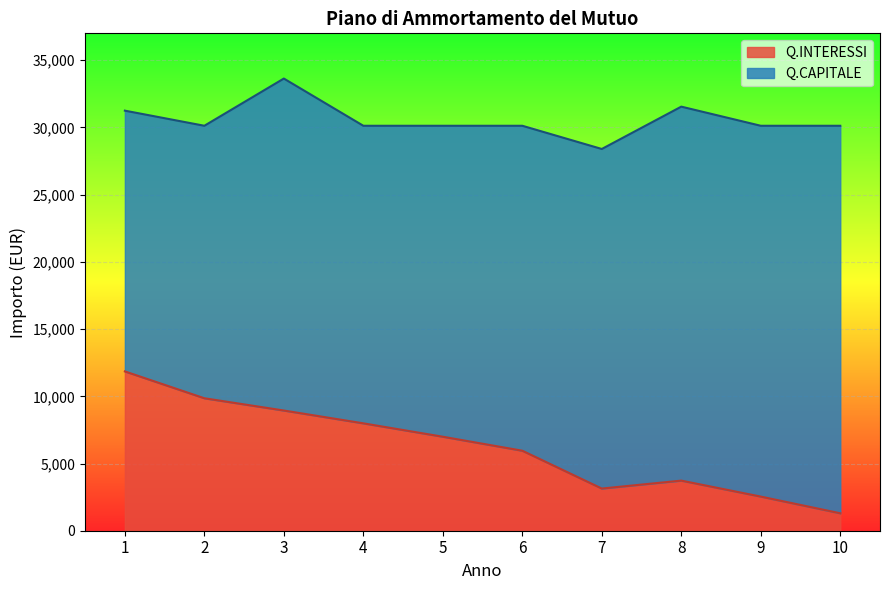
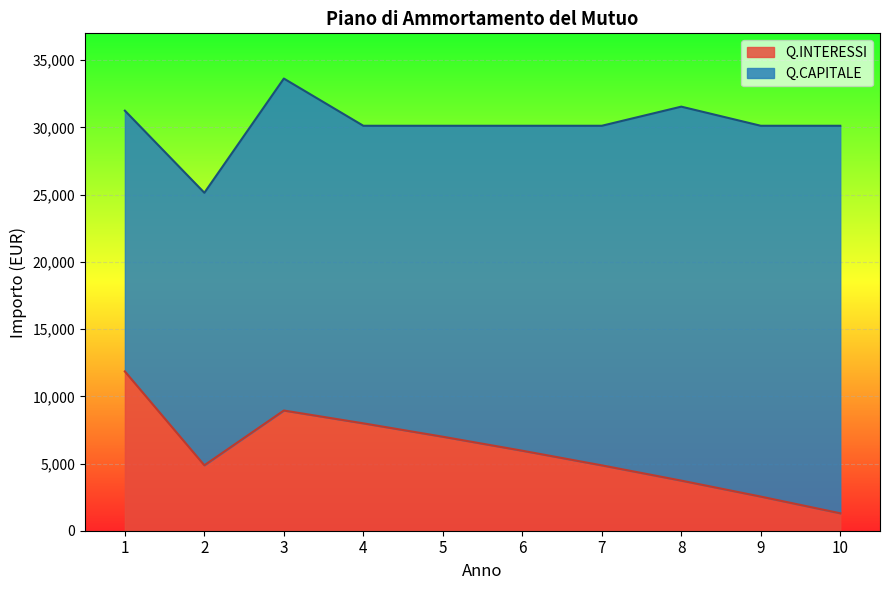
Q.INTERESSI, 2: 9,900 -> 4,900
Q.INTERESSI, 7: 3,100 -> 4,900
